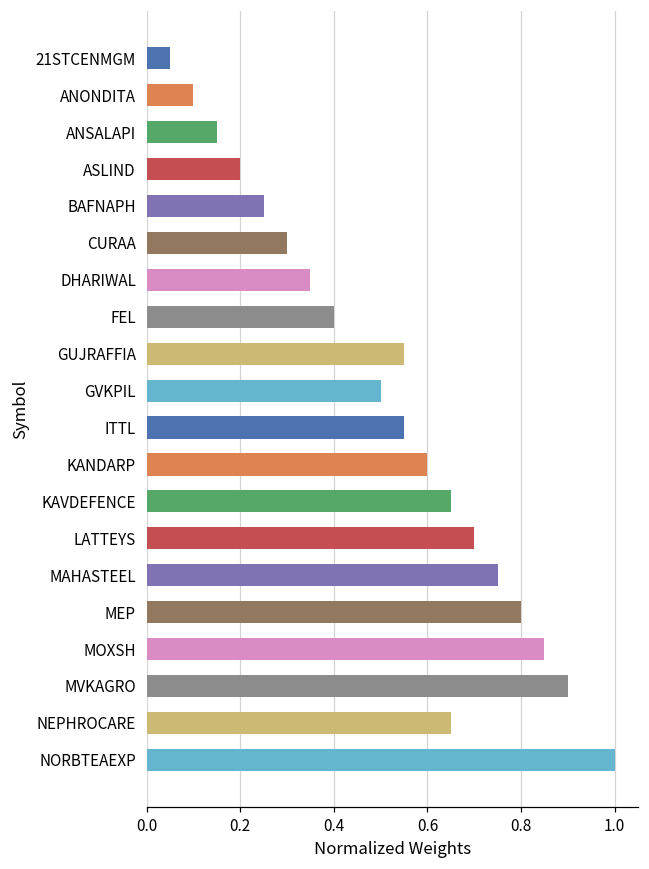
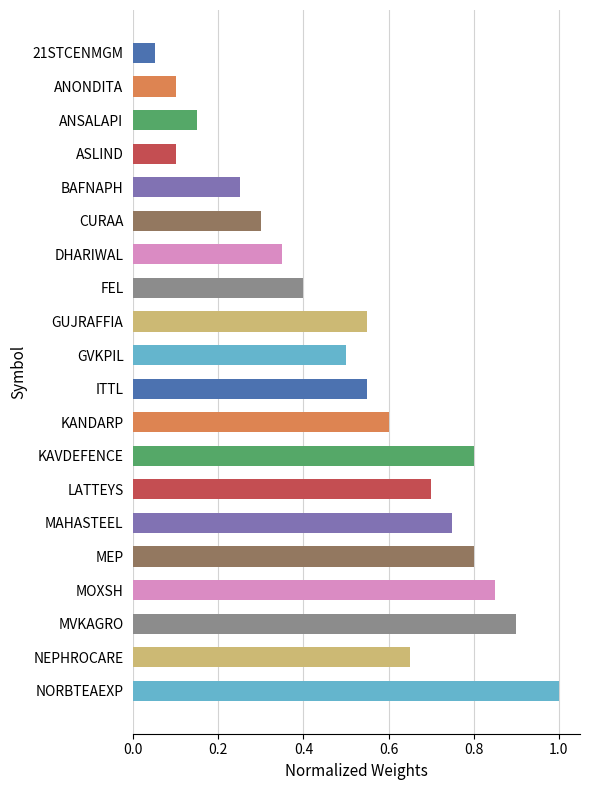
ASLIND: 0.20 -> 0.10
KAVDEFENCE: 0.65 -> 0.80
